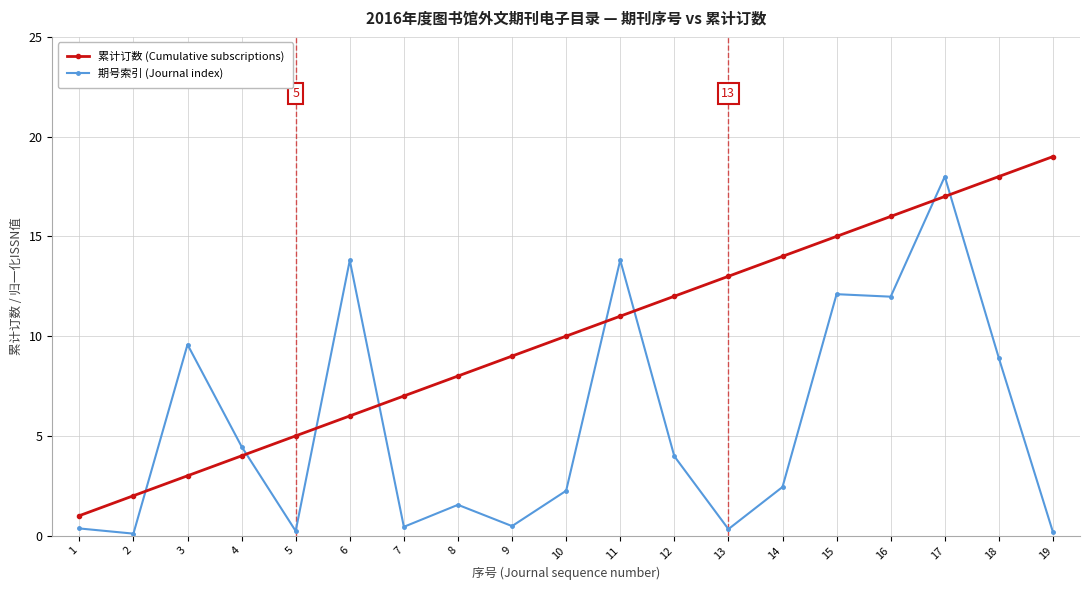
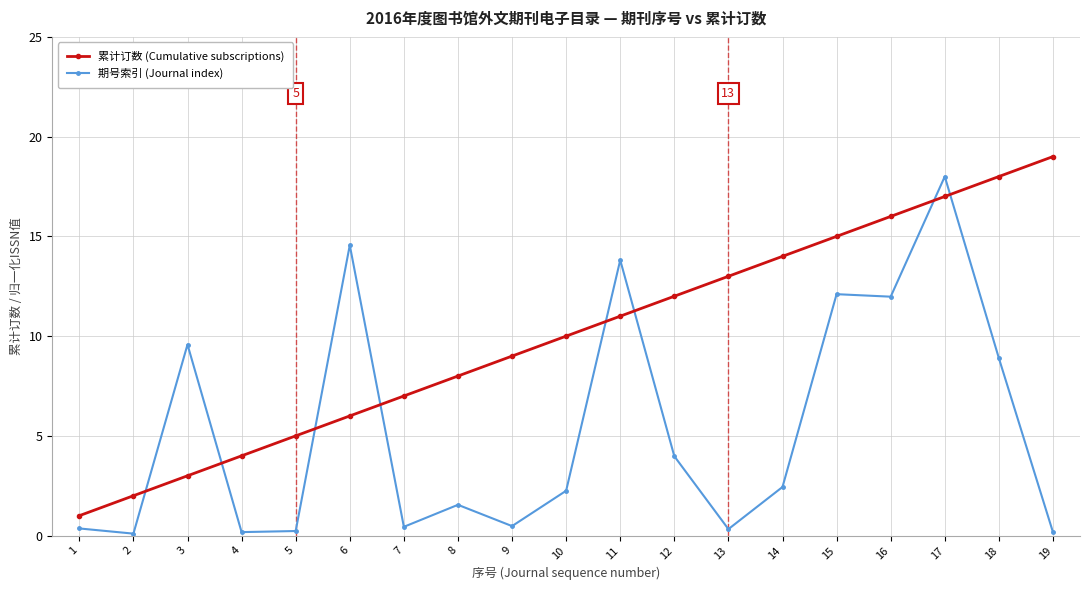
期号索引 (Journal index), 4: 4.5 -> 0.2
期号索引 (Journal index), 6: 13.8 -> 14.6
